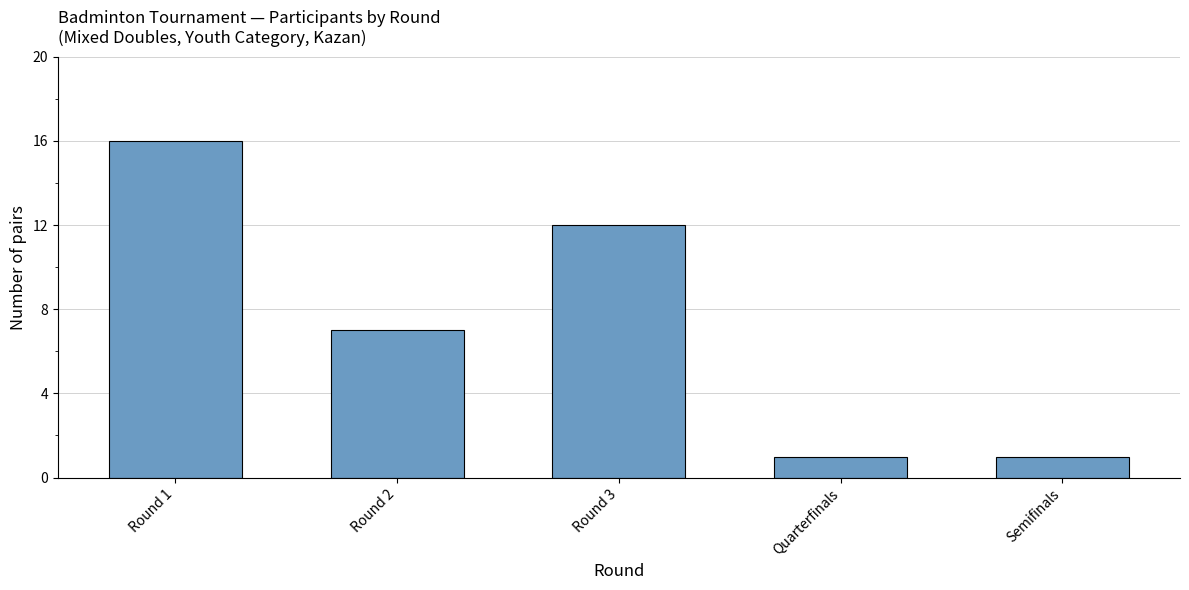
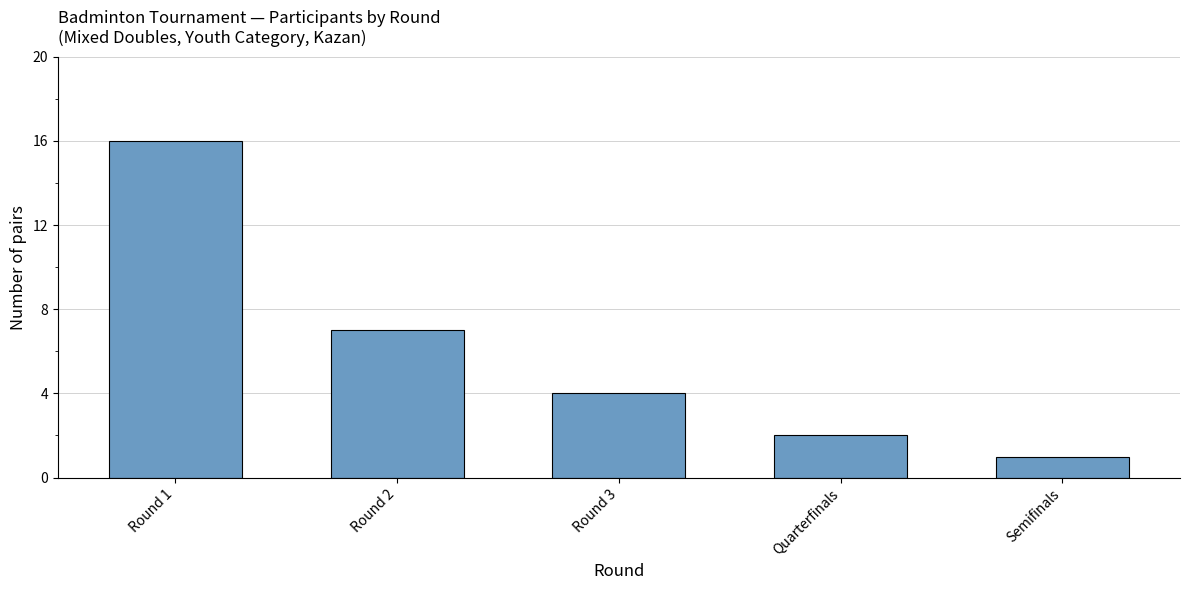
Round 3: 12 -> 4
Quarterfinals: 1 -> 2
